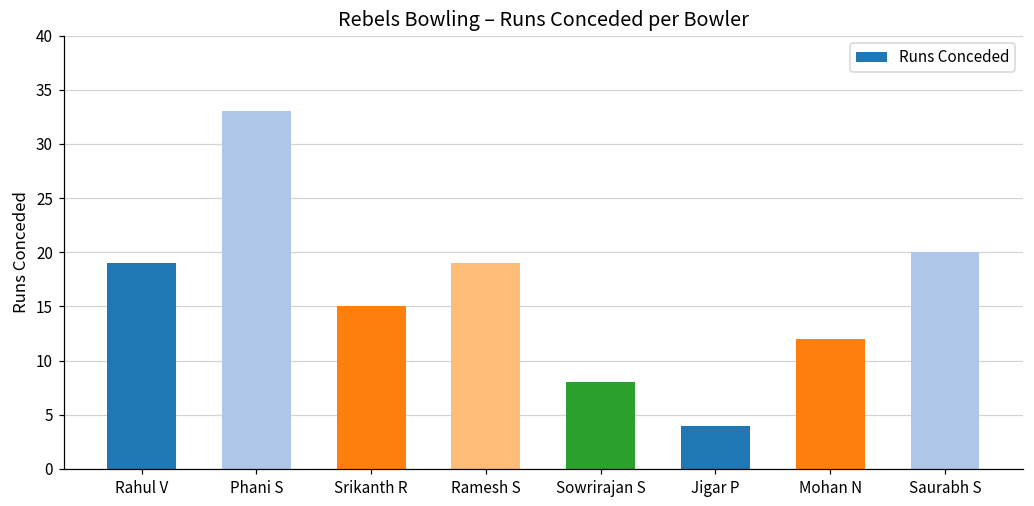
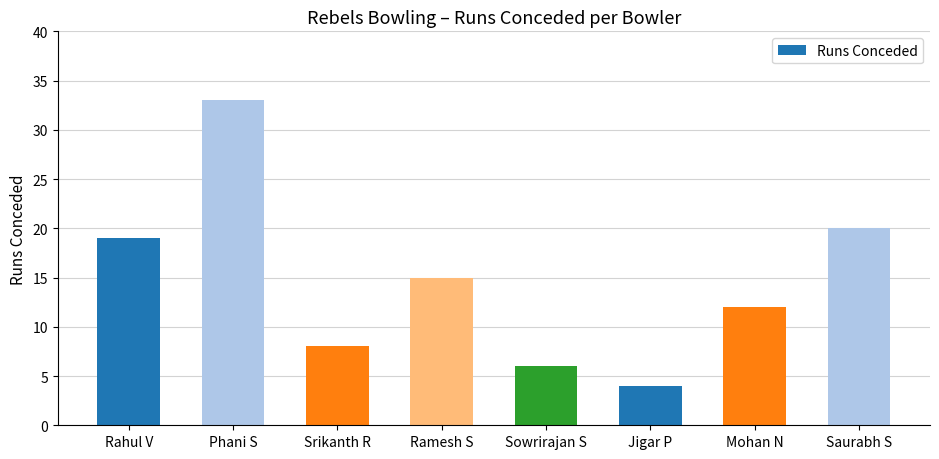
Srikanth R: 15 -> 8
Ramesh S: 19 -> 15
Sowrirajan S: 8 -> 6
